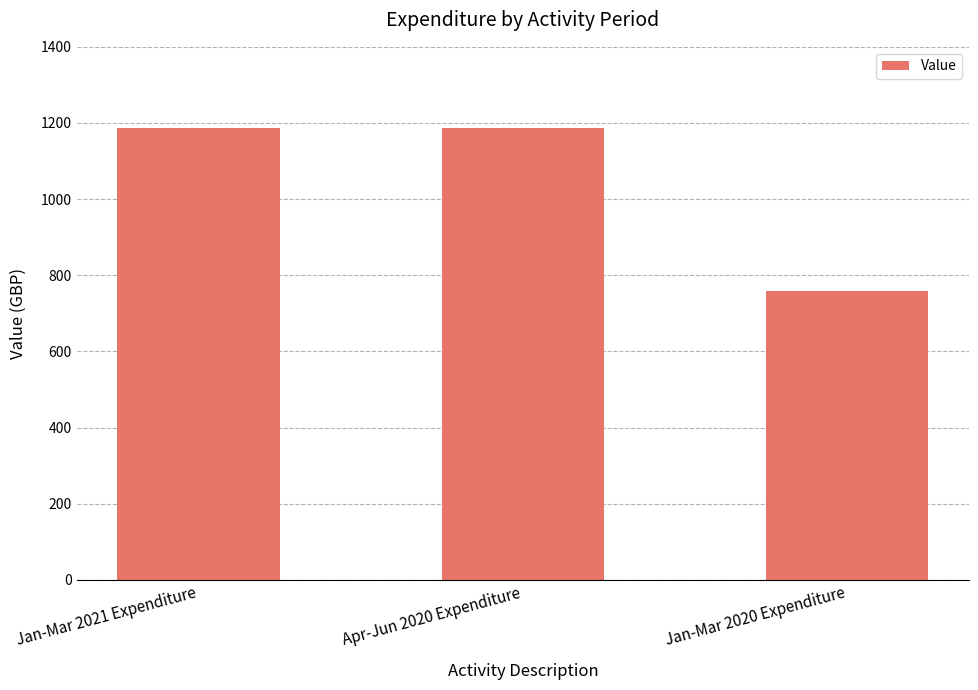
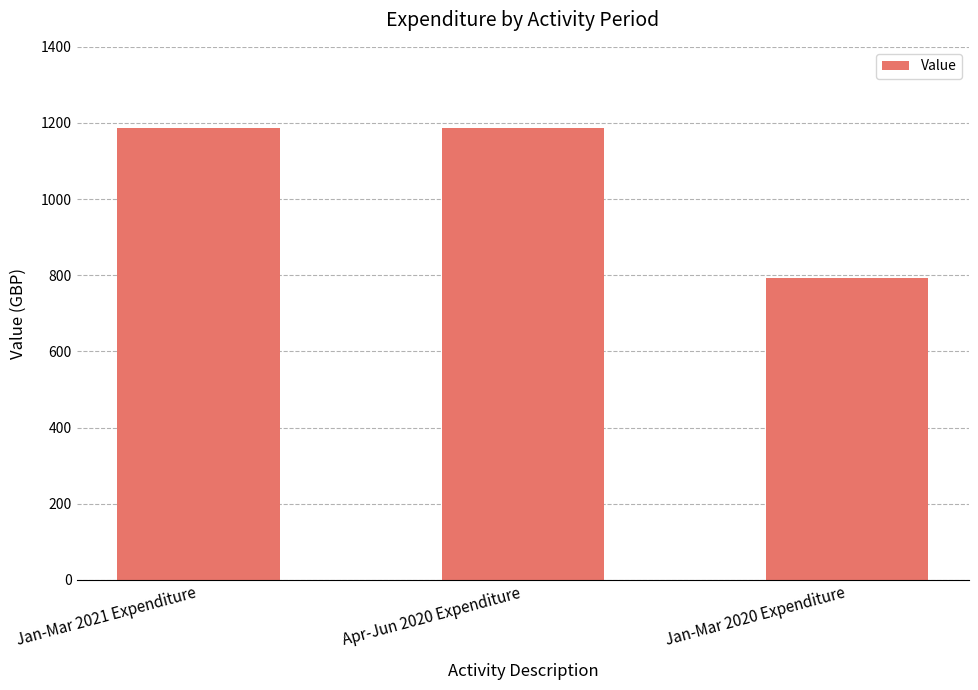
Jan-Mar 2020 Expenditure: 760 -> 790
